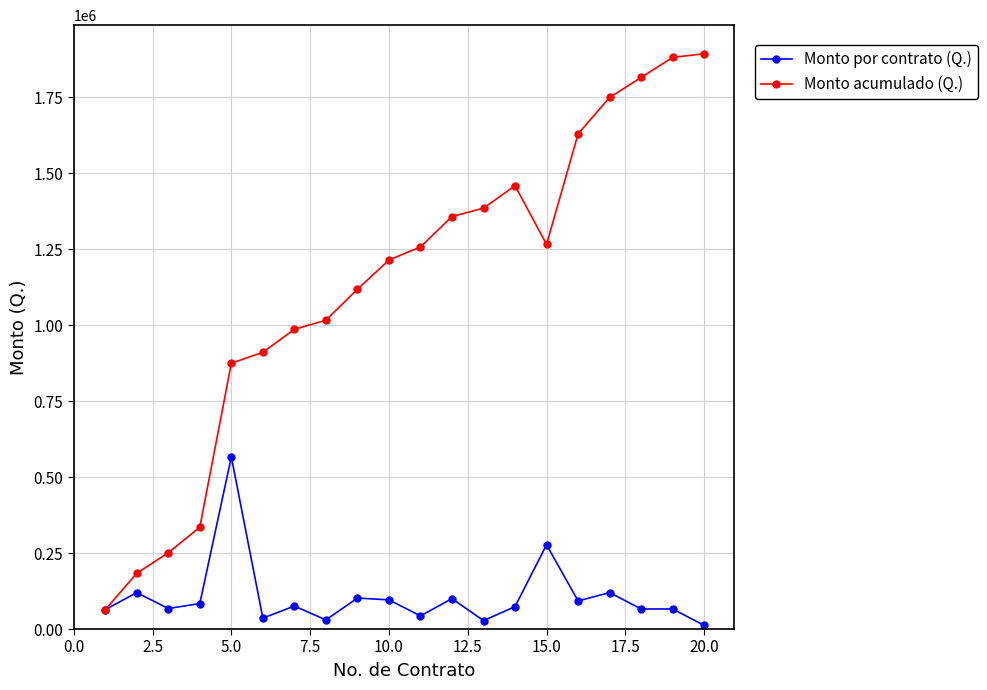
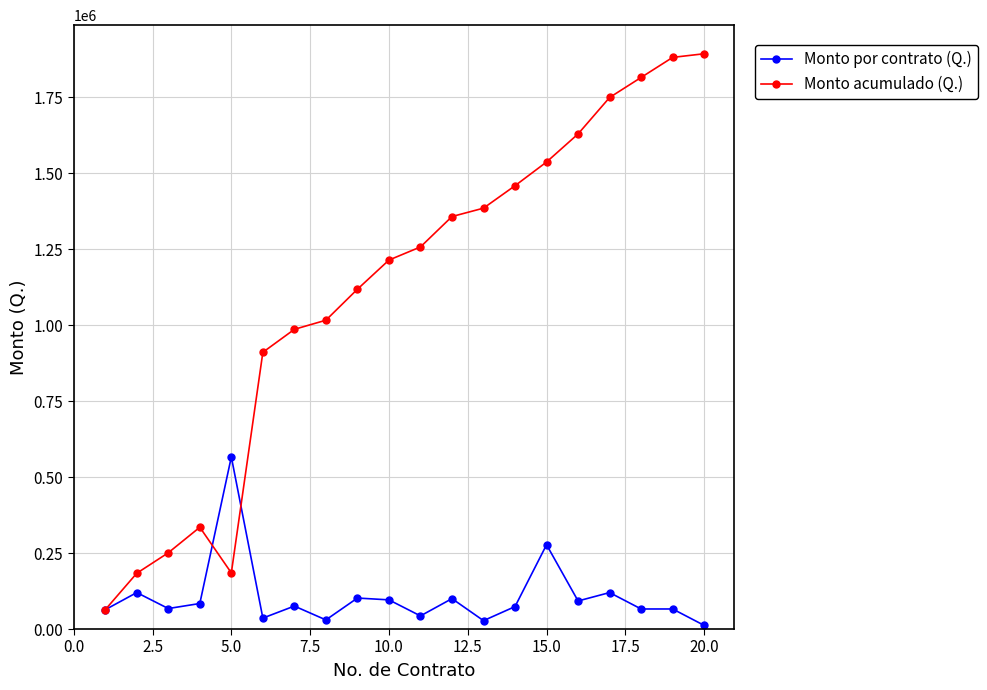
Monto acumulado (Q.), 5.0: 880000 -> 180000
Monto acumulado (Q.), 15.0: 1270000 -> 1540000
